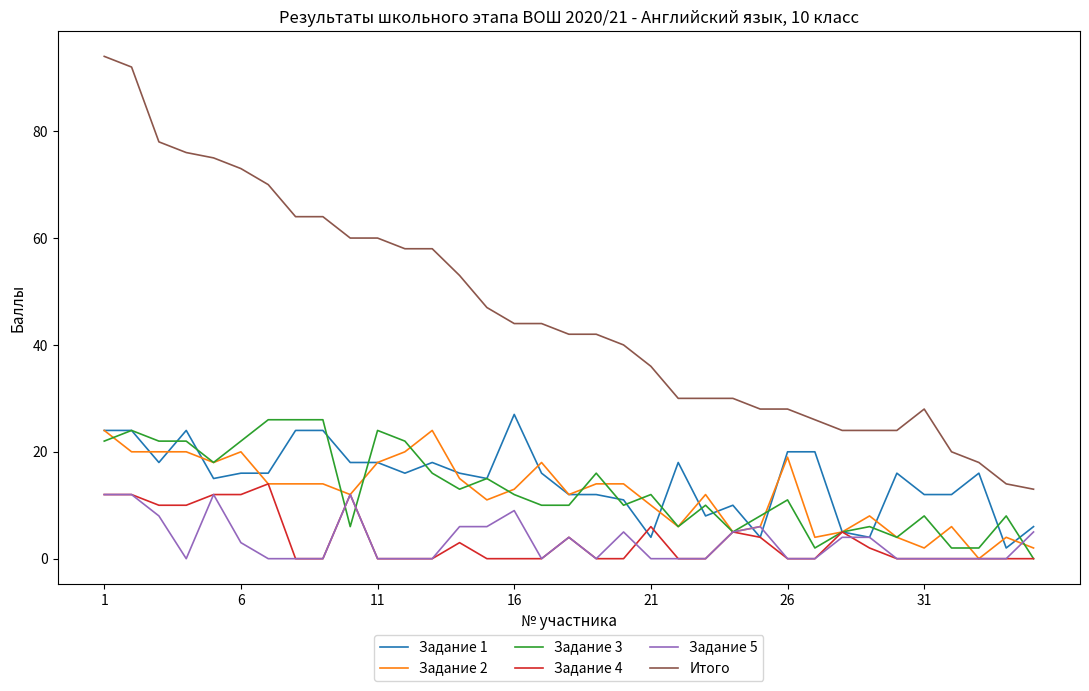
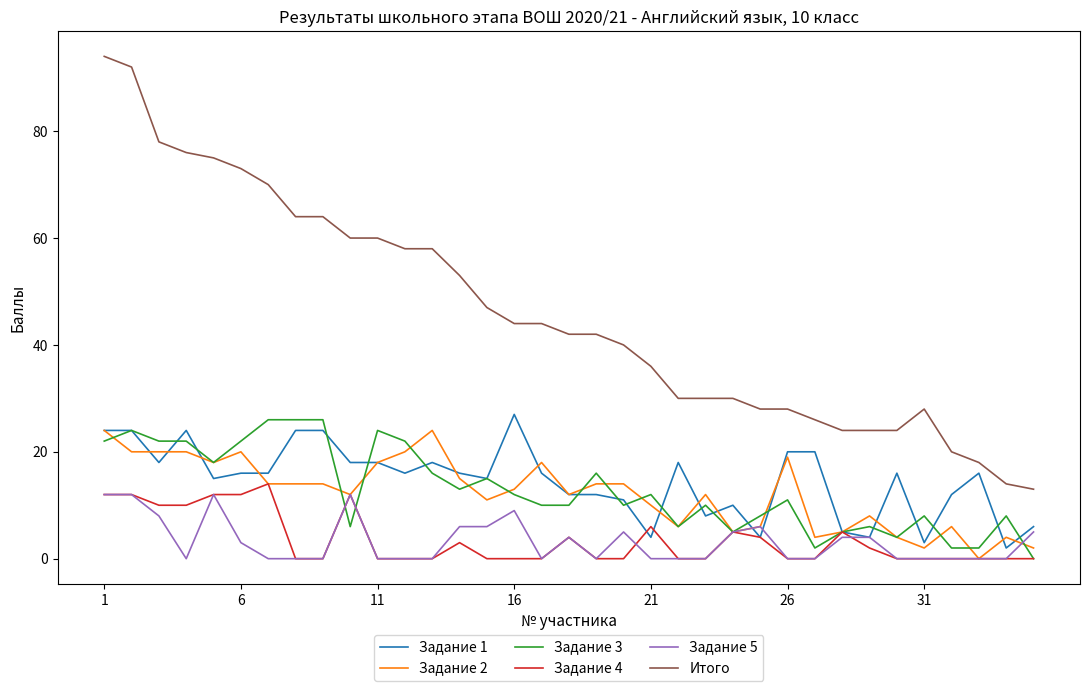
Задание 1, 31: 12 -> 3
